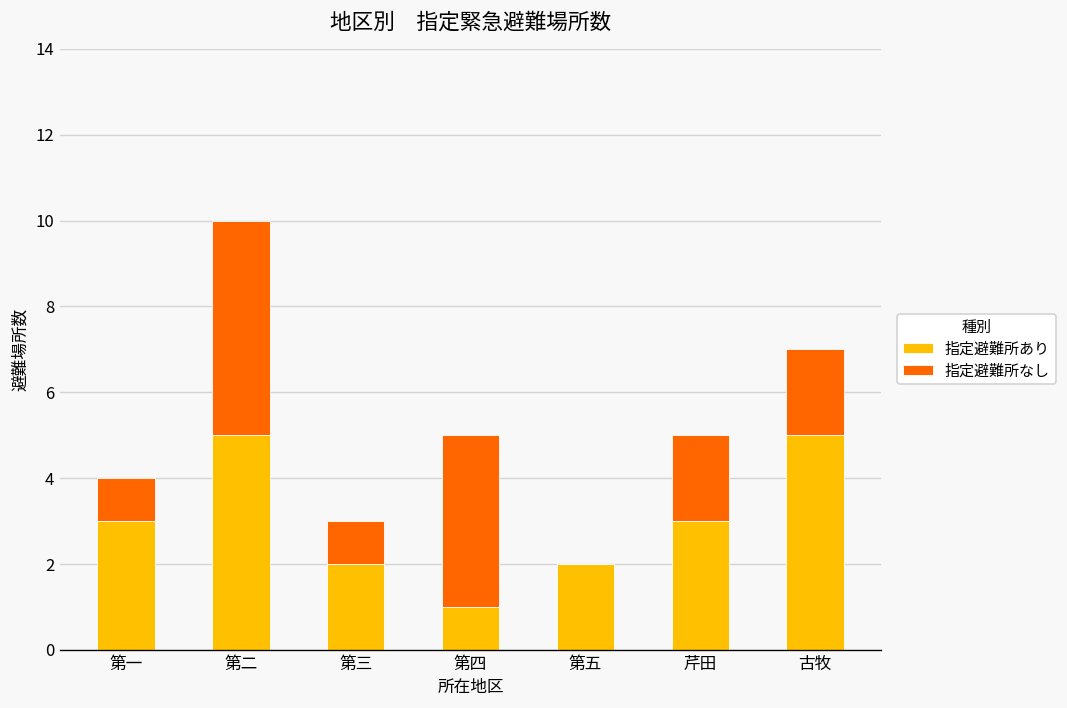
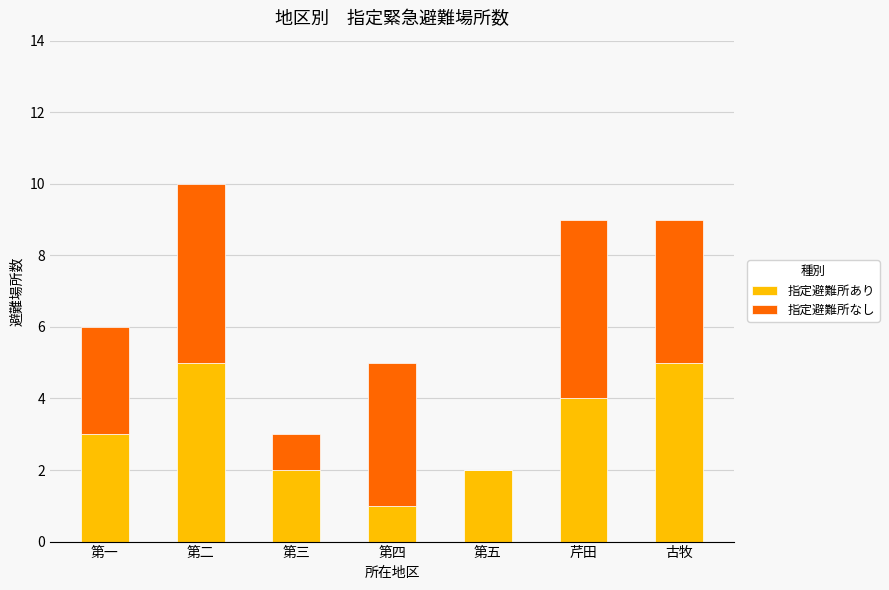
指定避難所なし, 第一: 1 -> 3
指定避難所あり, 芹田: 3 -> 4
指定避難所なし, 芹田: 2 -> 5
指定避難所なし, 古牧: 2 -> 4
